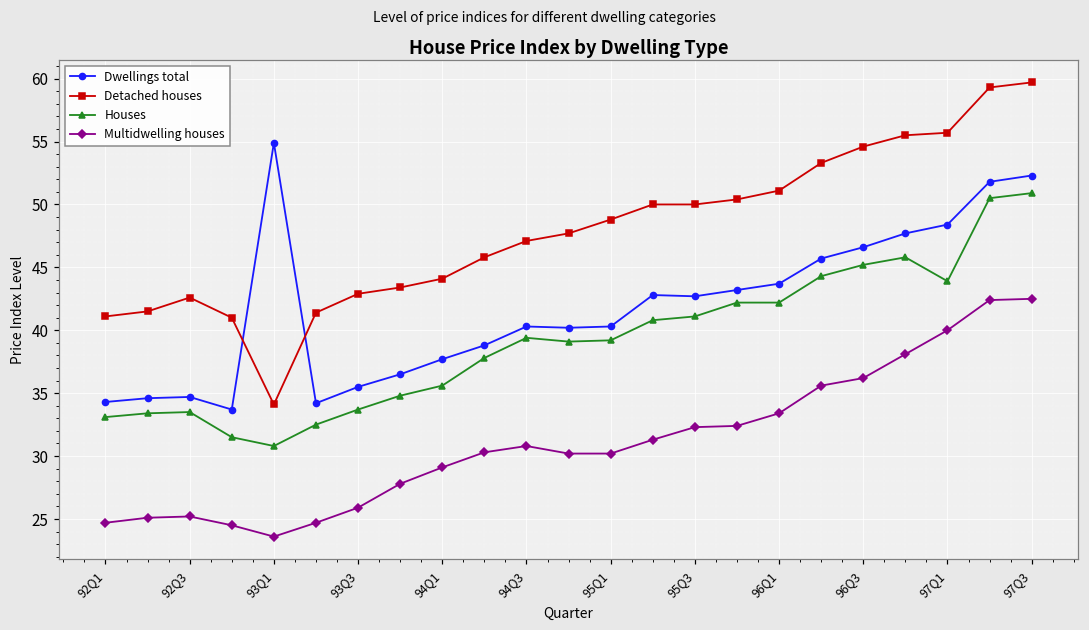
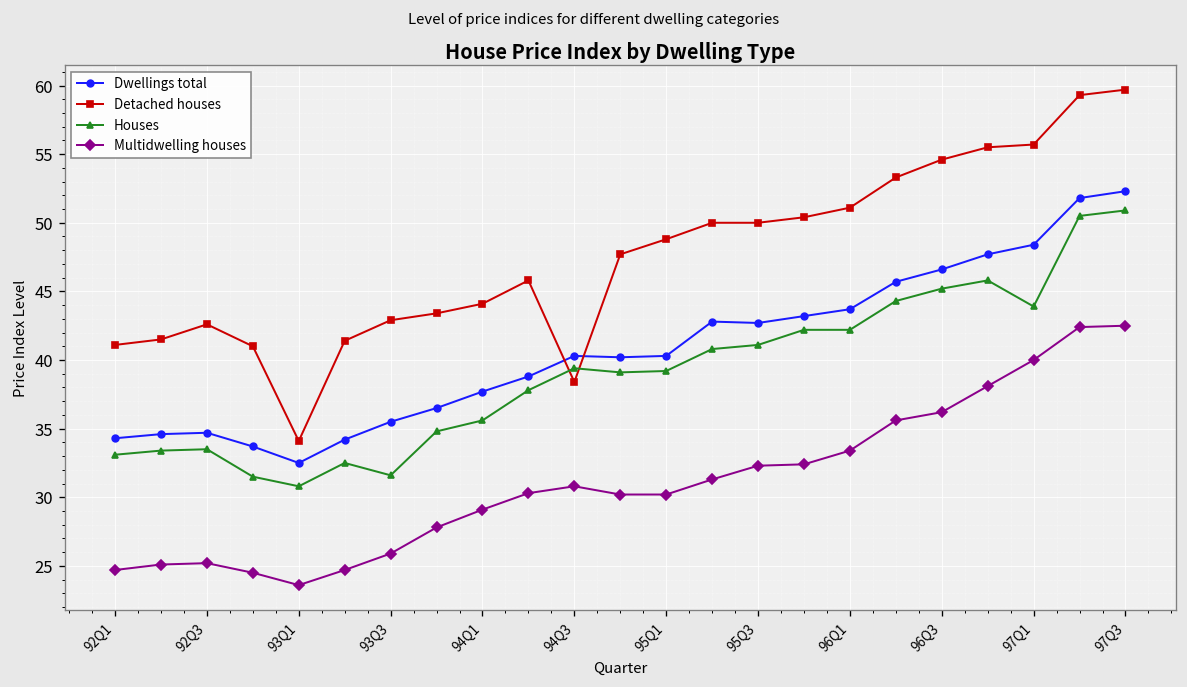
Dwellings total, 93Q1: 54.9 -> 32.5
Houses, 93Q3: 33.7 -> 31.6
Detached houses, 94Q3: 47.1 -> 38.4
